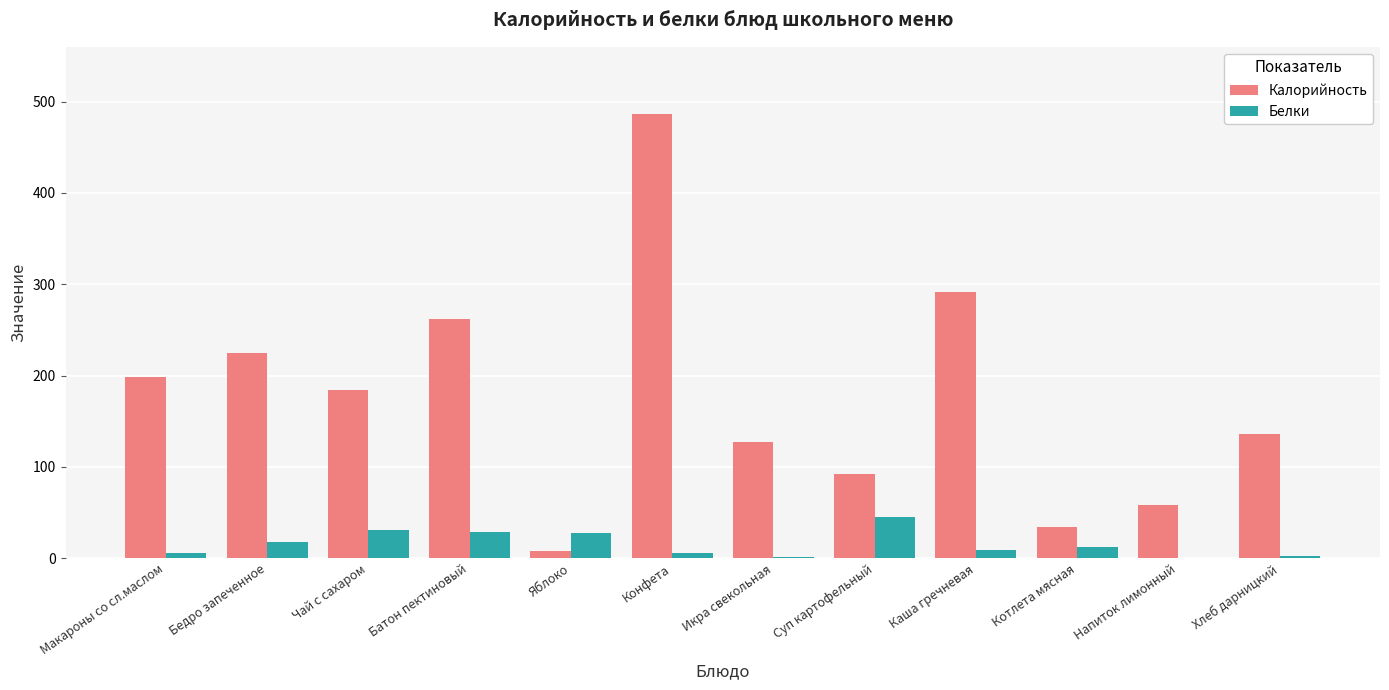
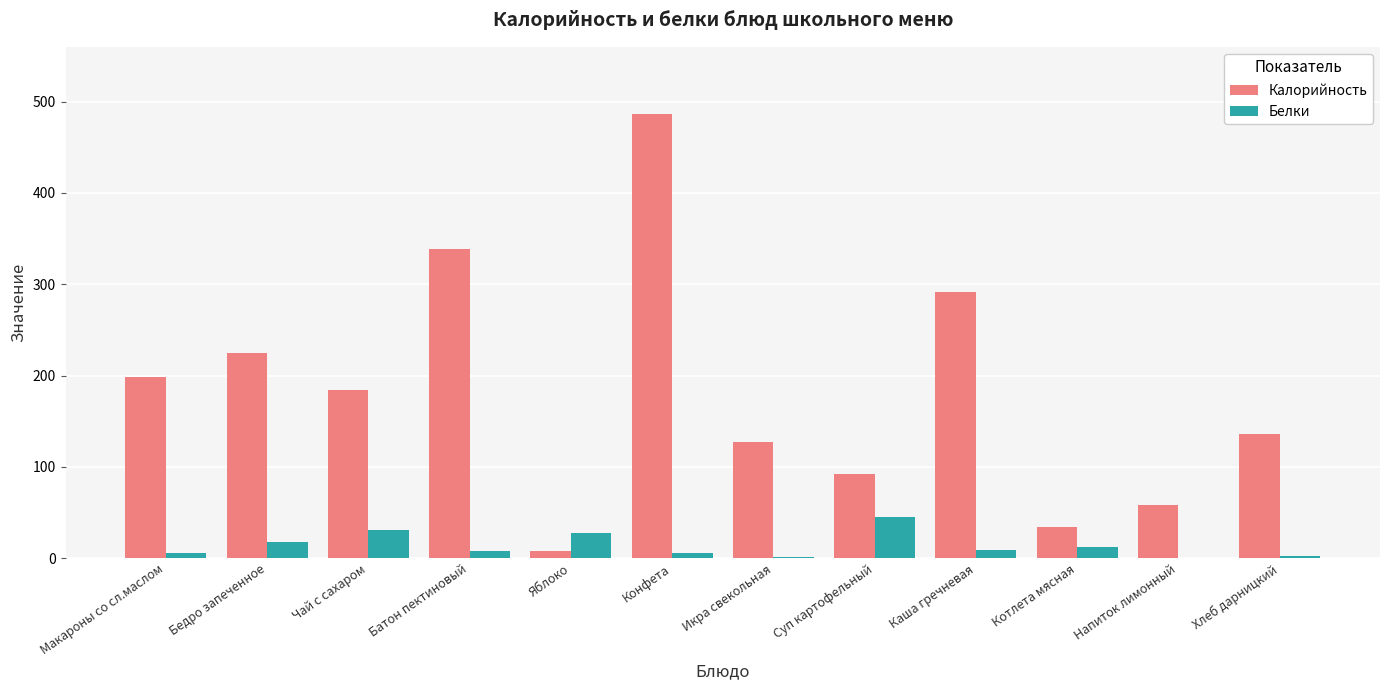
Калорийность, Батон пектиновый: 260 -> 340
Белки, Батон пектиновый: 30 -> 10
